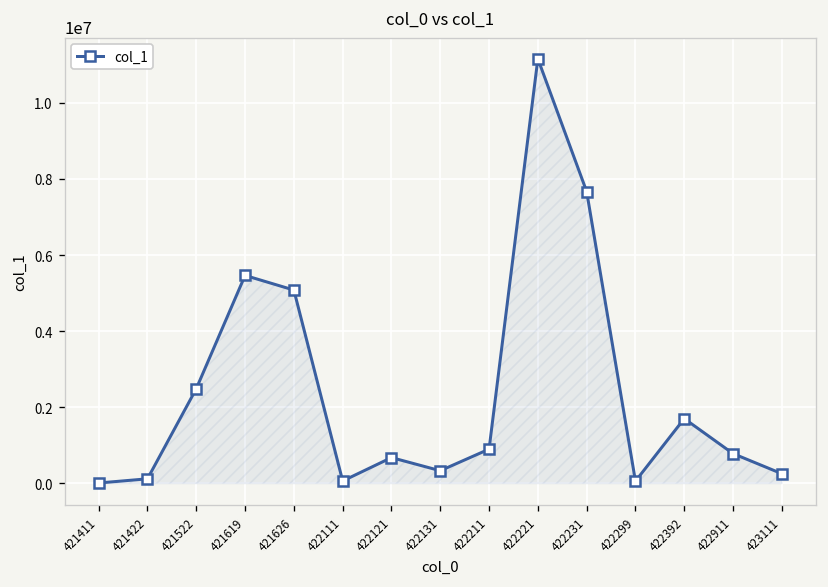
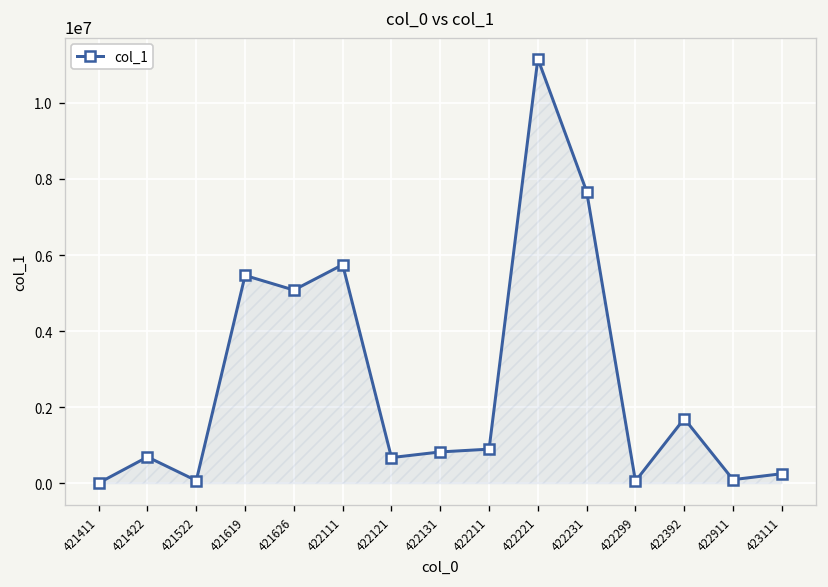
421422: 100000 -> 700000
421522: 2500000 -> 100000
422111: 100000 -> 5700000
422131: 300000 -> 800000
422911: 800000 -> 100000
